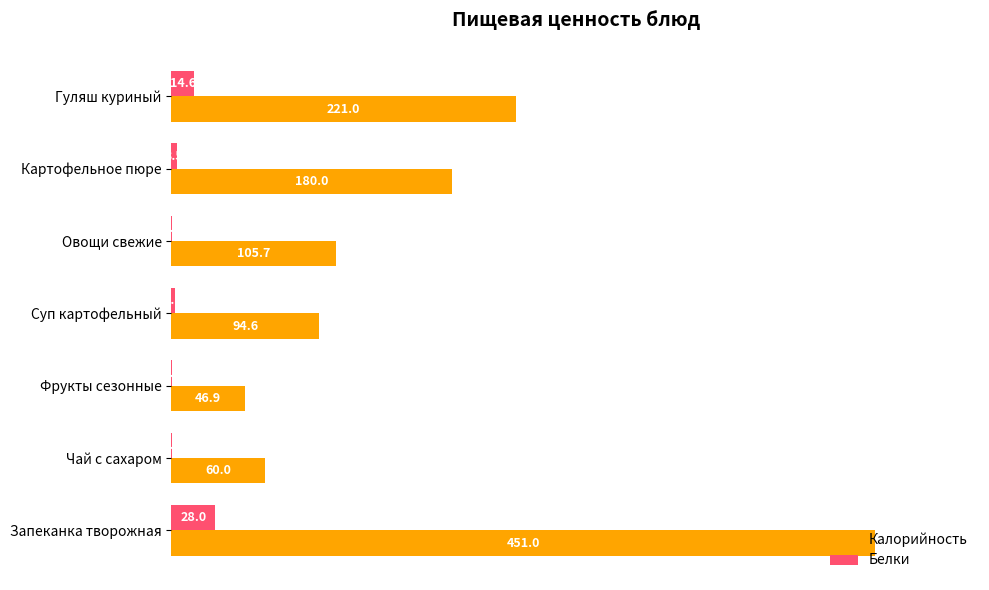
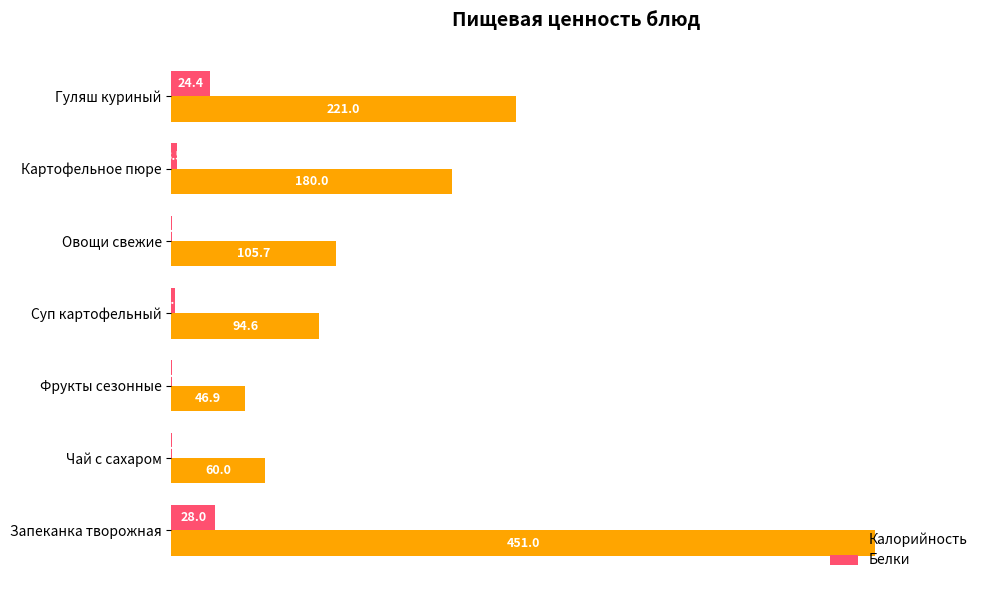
Белки, Гуляш куриный: 14.6 -> 24.4
